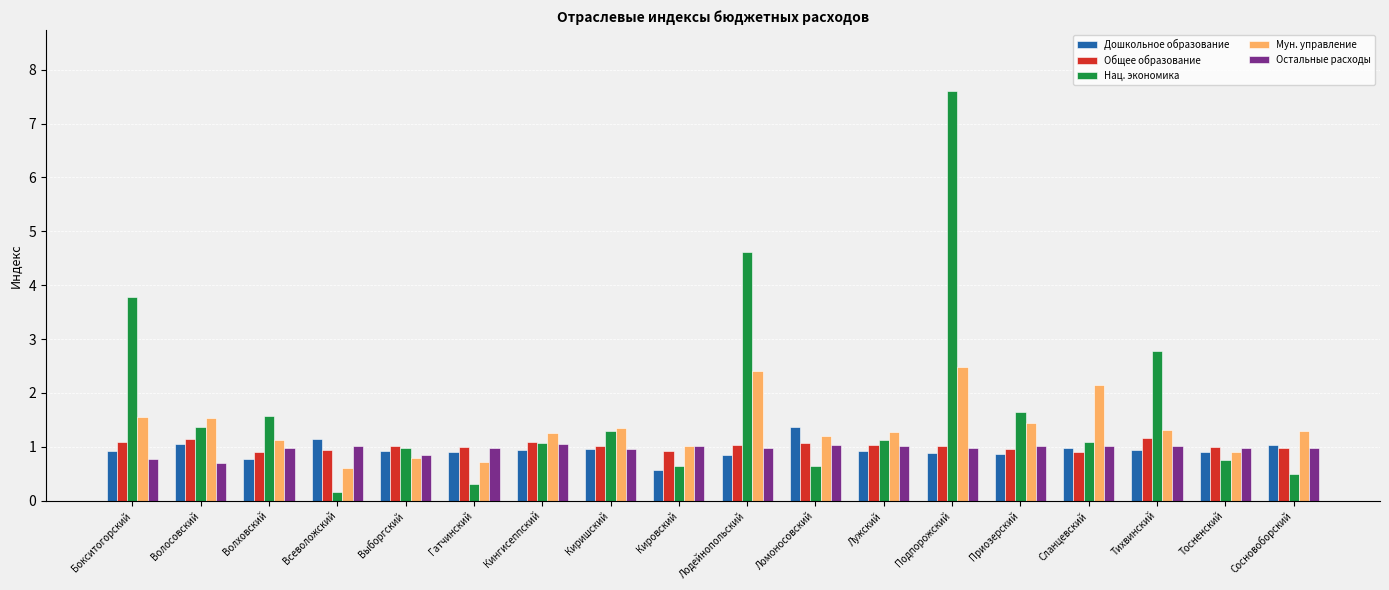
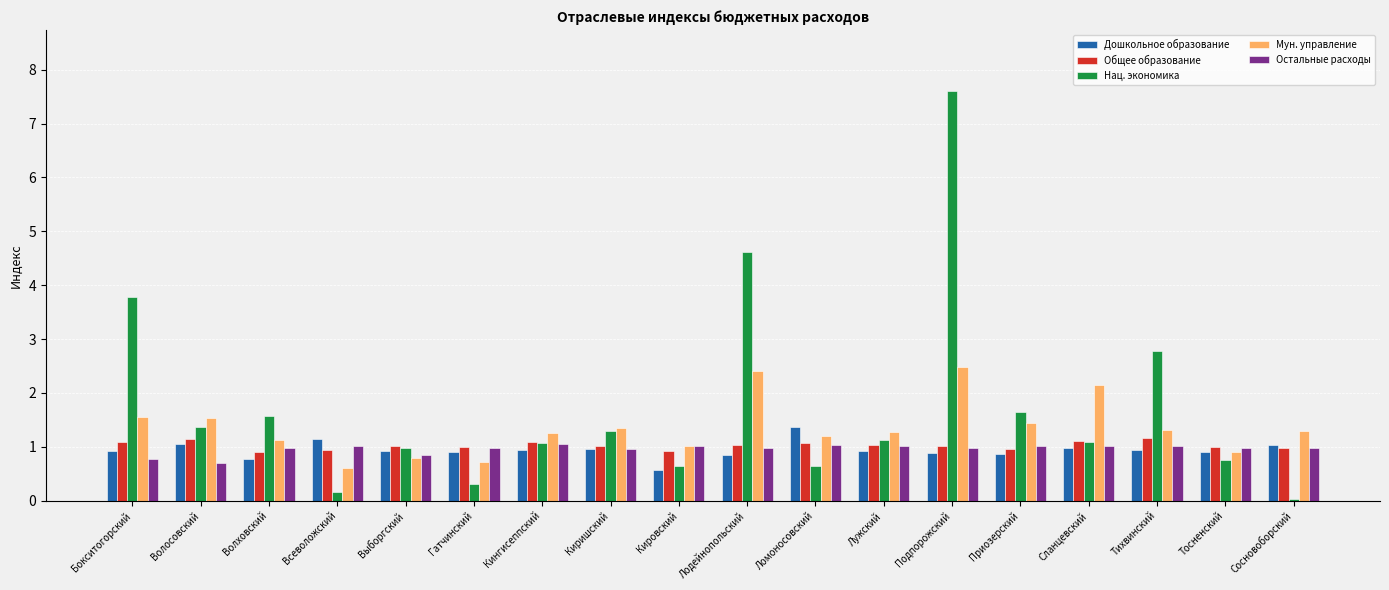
Общее образование, Сланцевский: 0.9 -> 1.1
Нац. экономика, Сосновоборский: 0.5 -> 0.0
